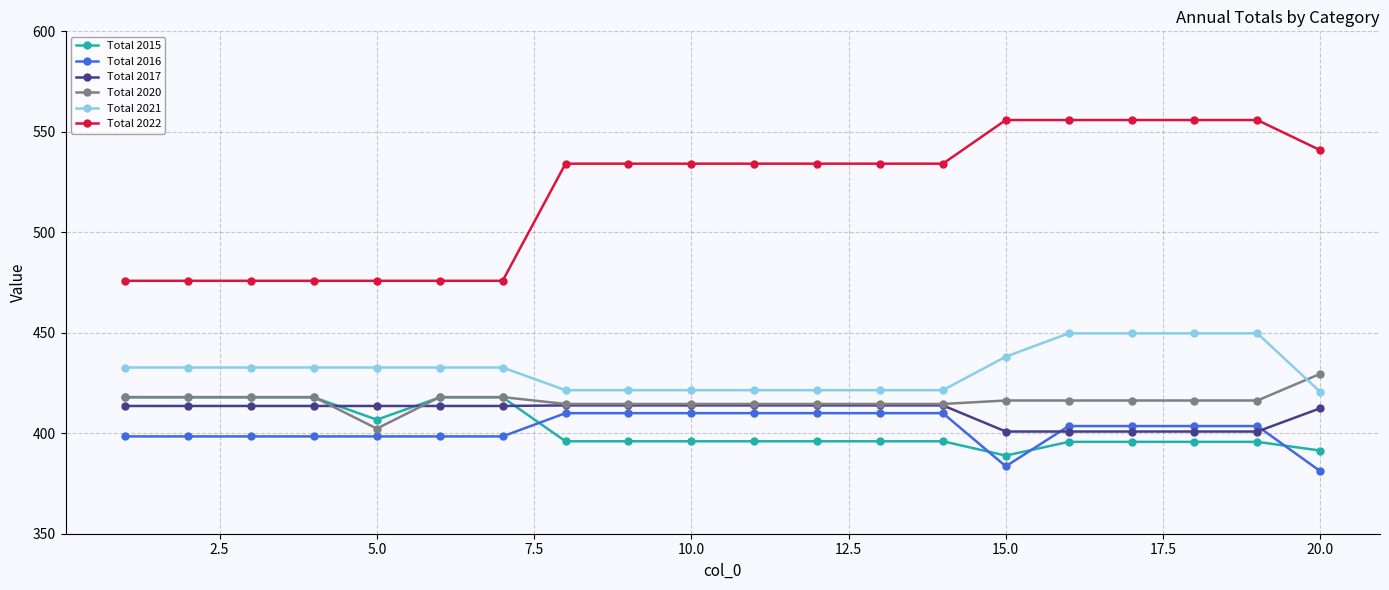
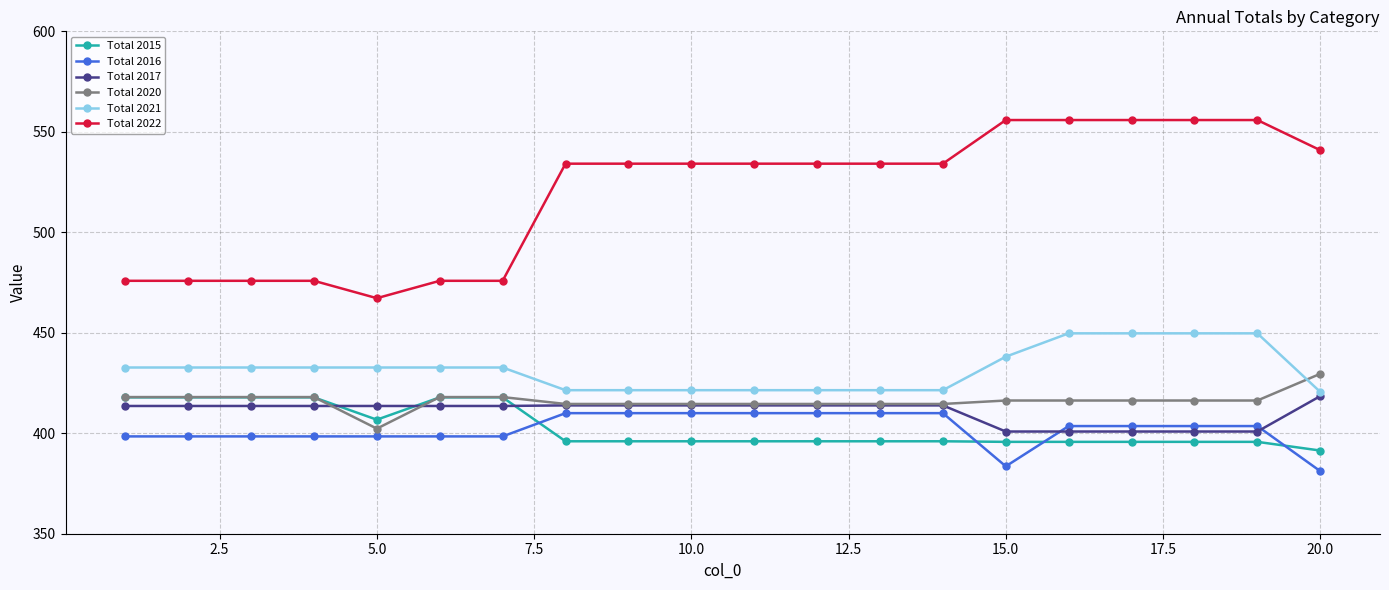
Total 2022, 5.0: 476 -> 467
Total 2015, 15.0: 389 -> 396
Total 2017, 20.0: 412 -> 418
